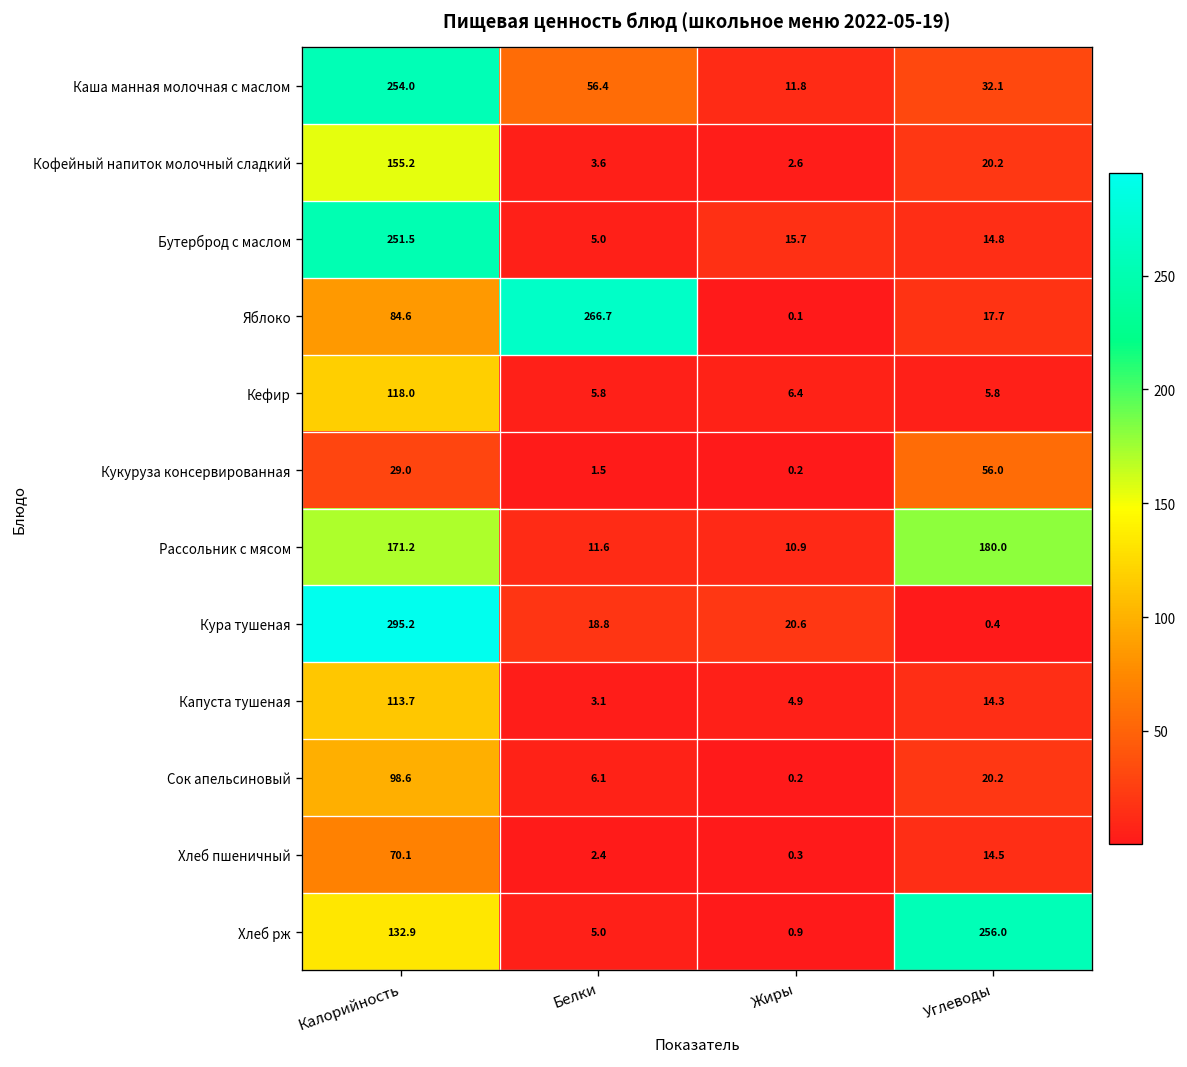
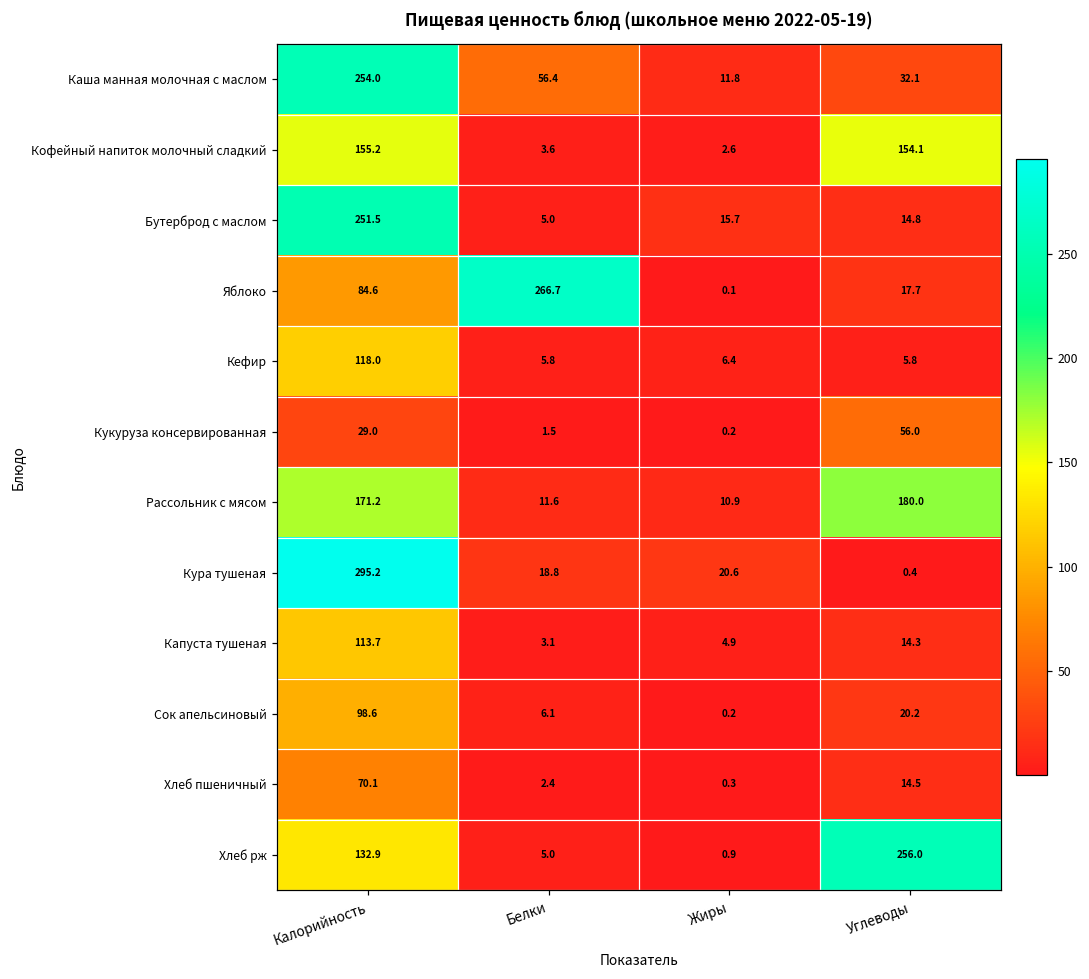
Кофейный напиток молочный сладкий, Углеводы: 20.2 -> 154.1
